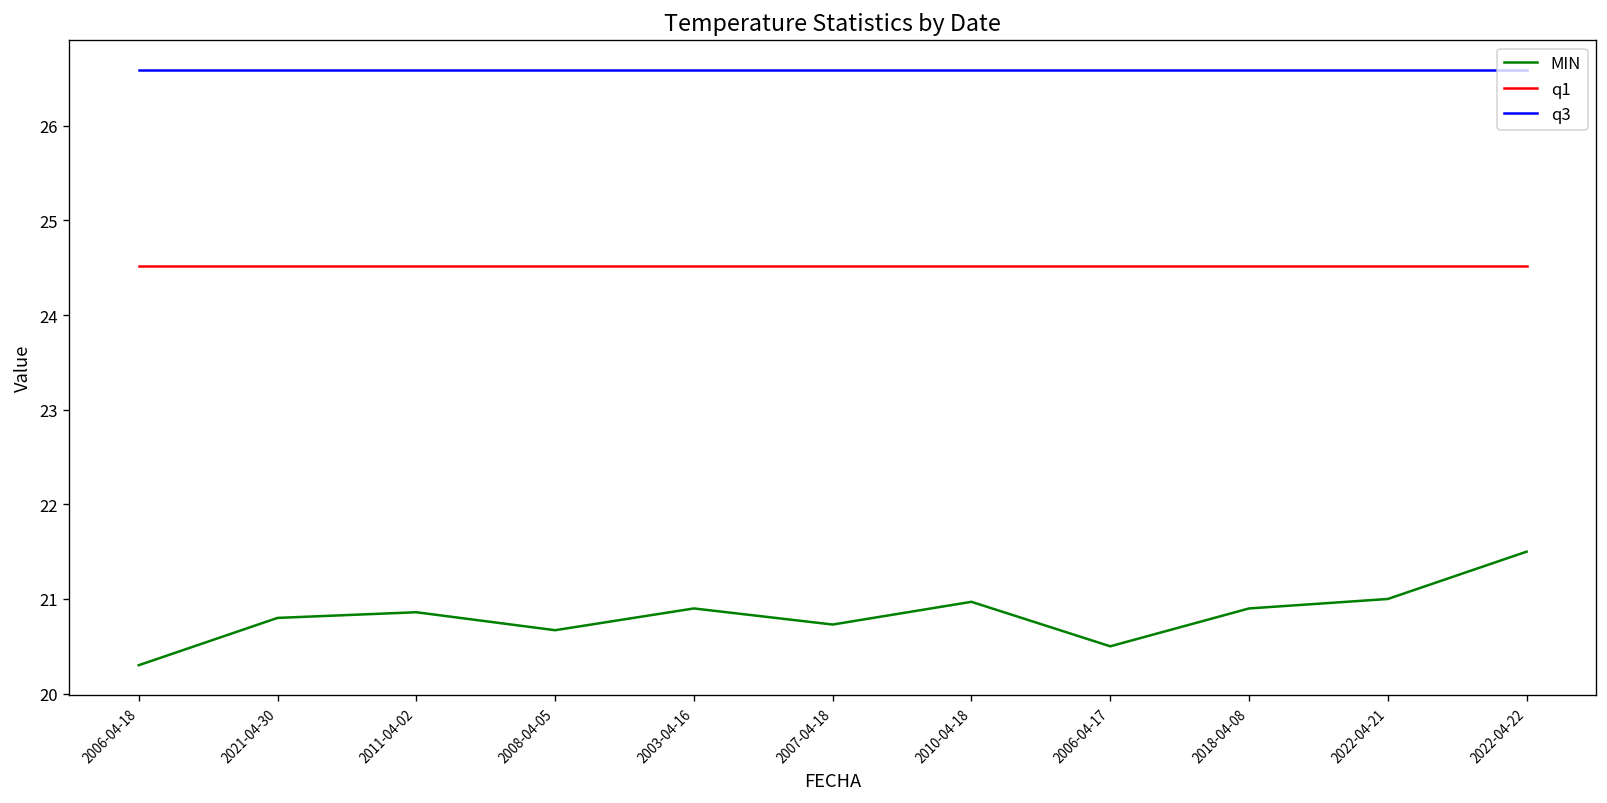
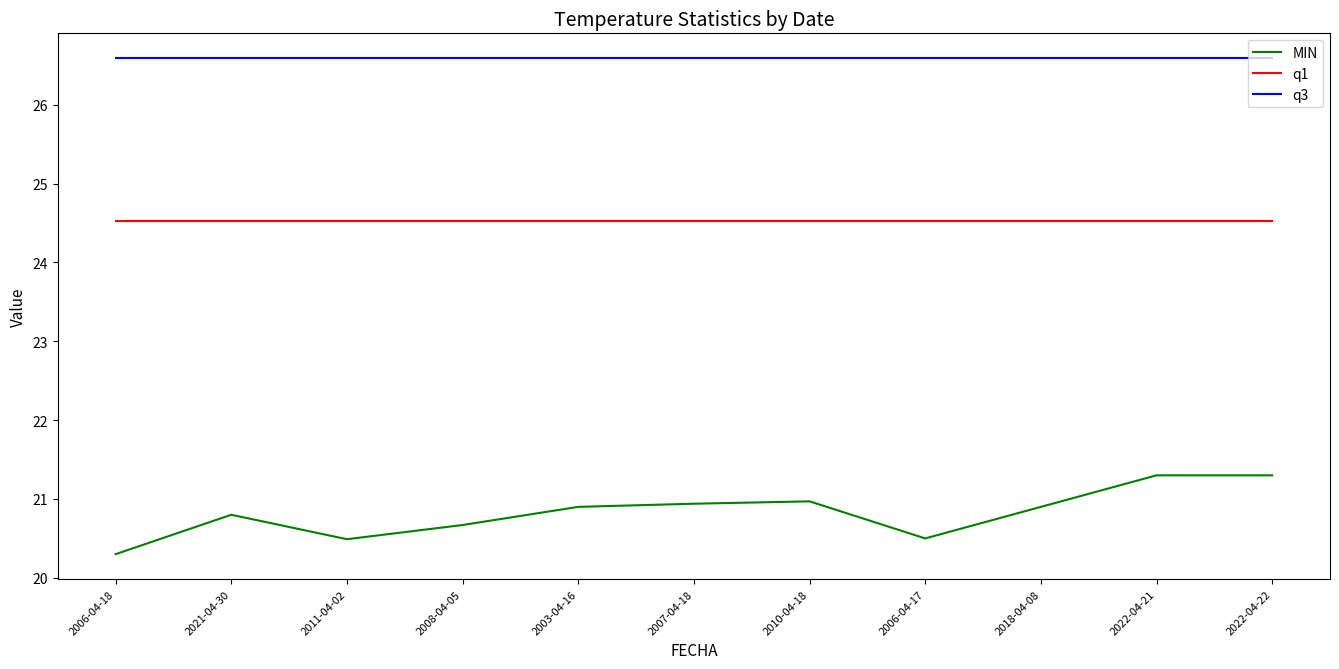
MIN, 2011-04-02: 20.9 -> 20.5
MIN, 2007-04-18: 20.7 -> 20.9
MIN, 2022-04-21: 21.0 -> 21.3
MIN, 2022-04-22: 21.5 -> 21.3
